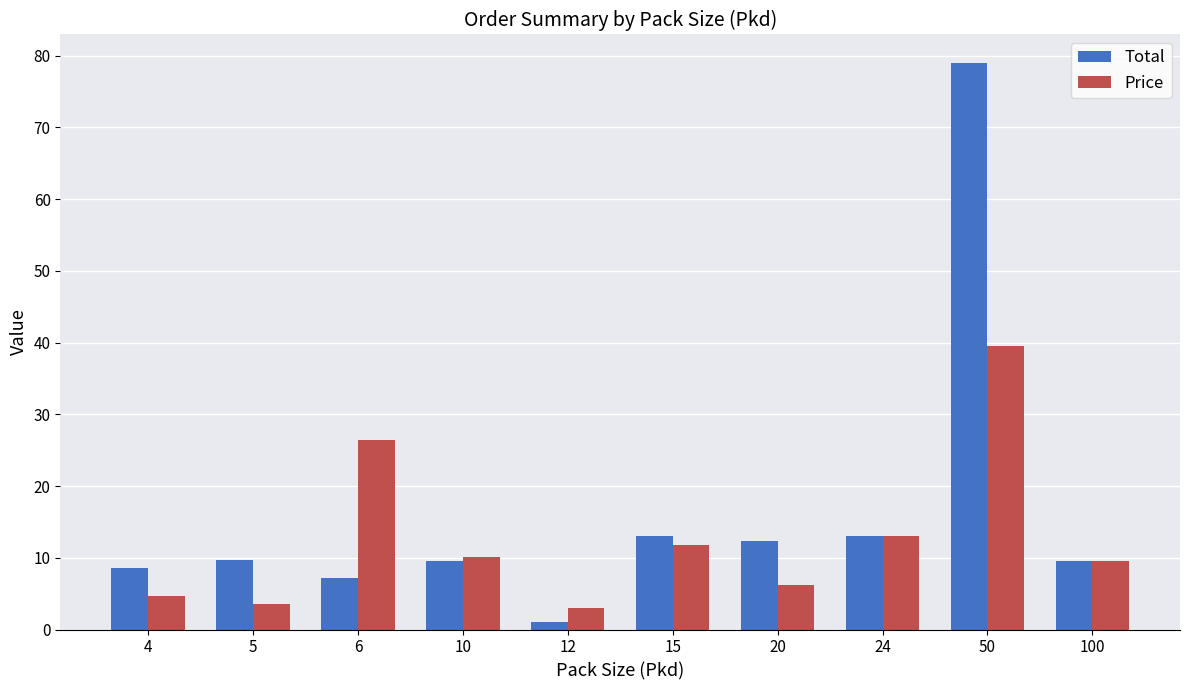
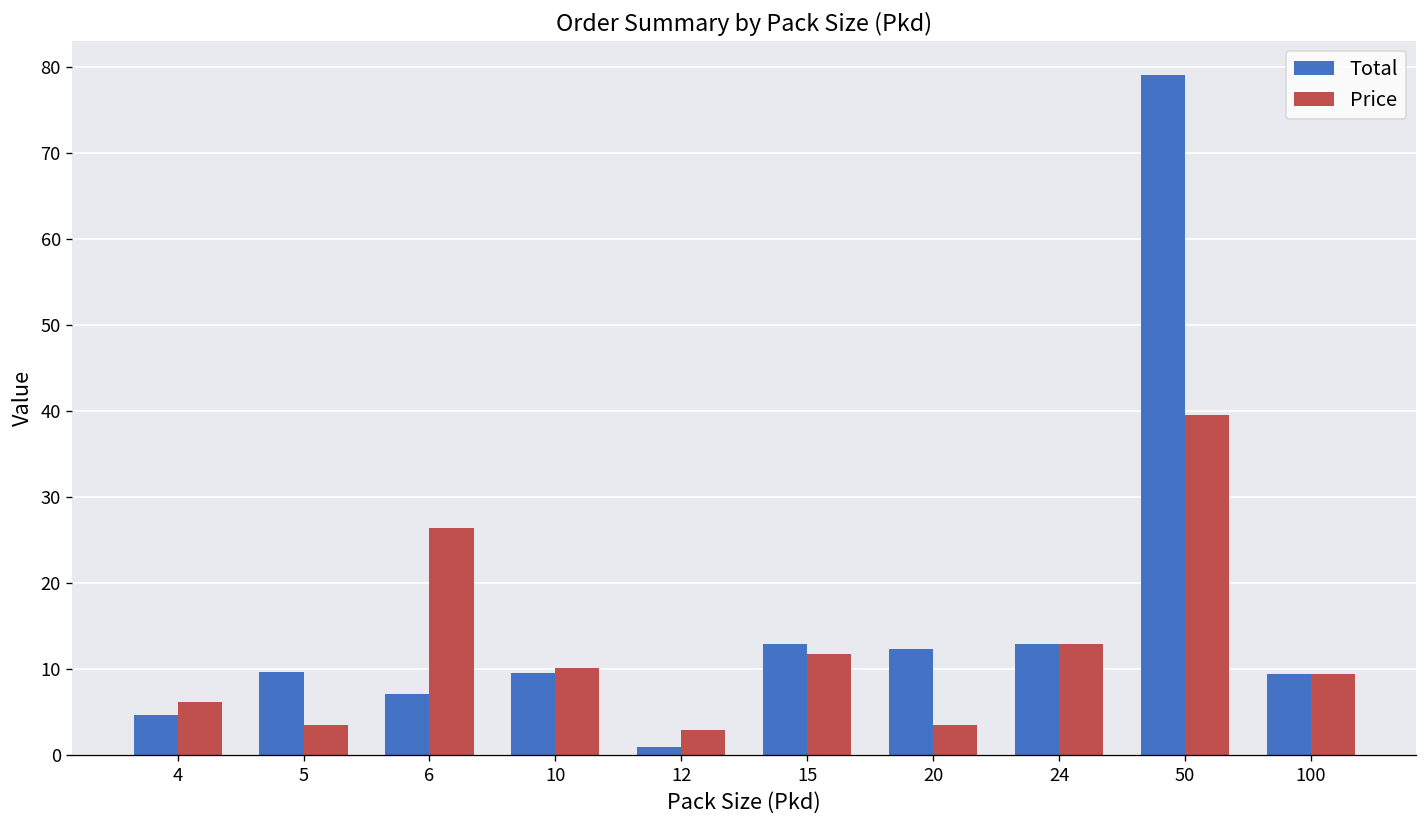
Total, 4: 9 -> 5
Price, 4: 5 -> 6
Price, 20: 6 -> 4
